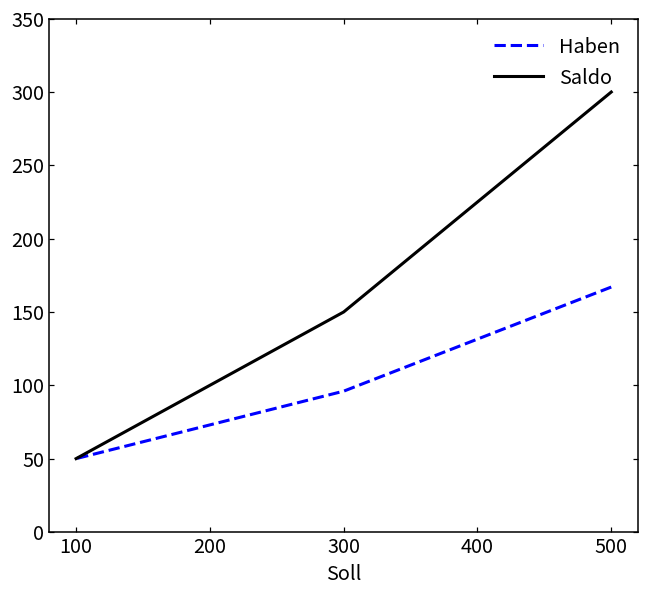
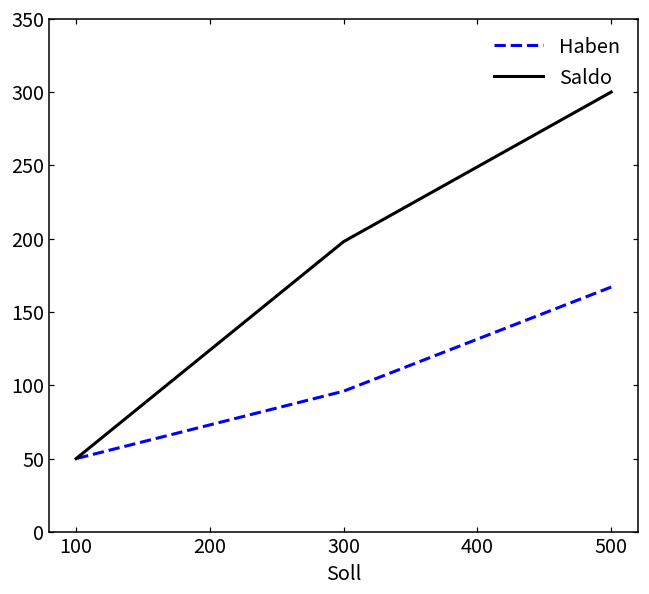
Saldo, 300: 150 -> 198
